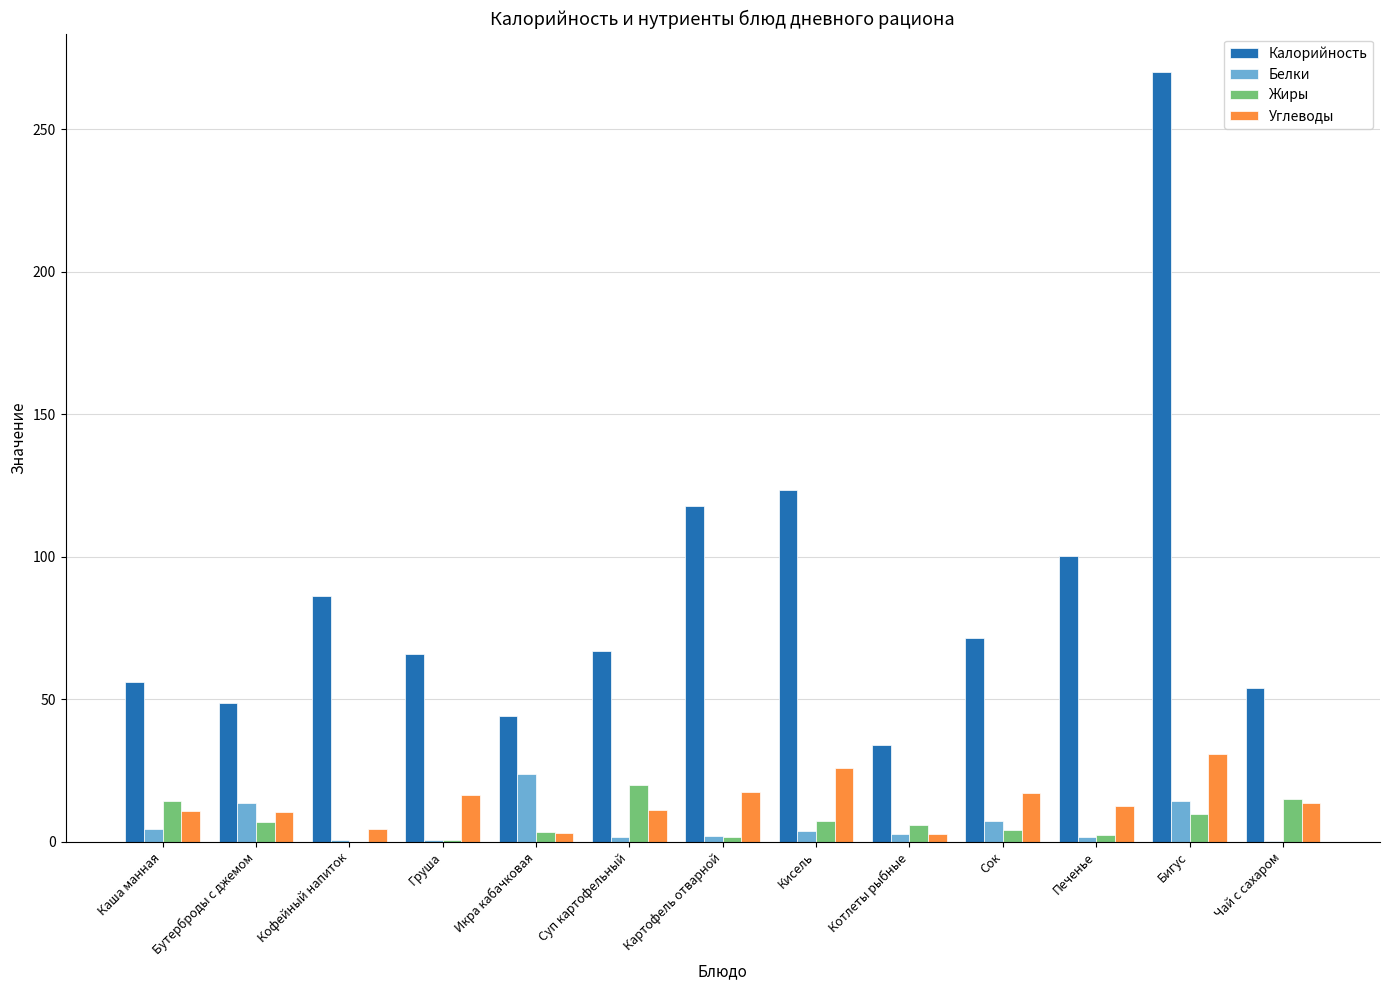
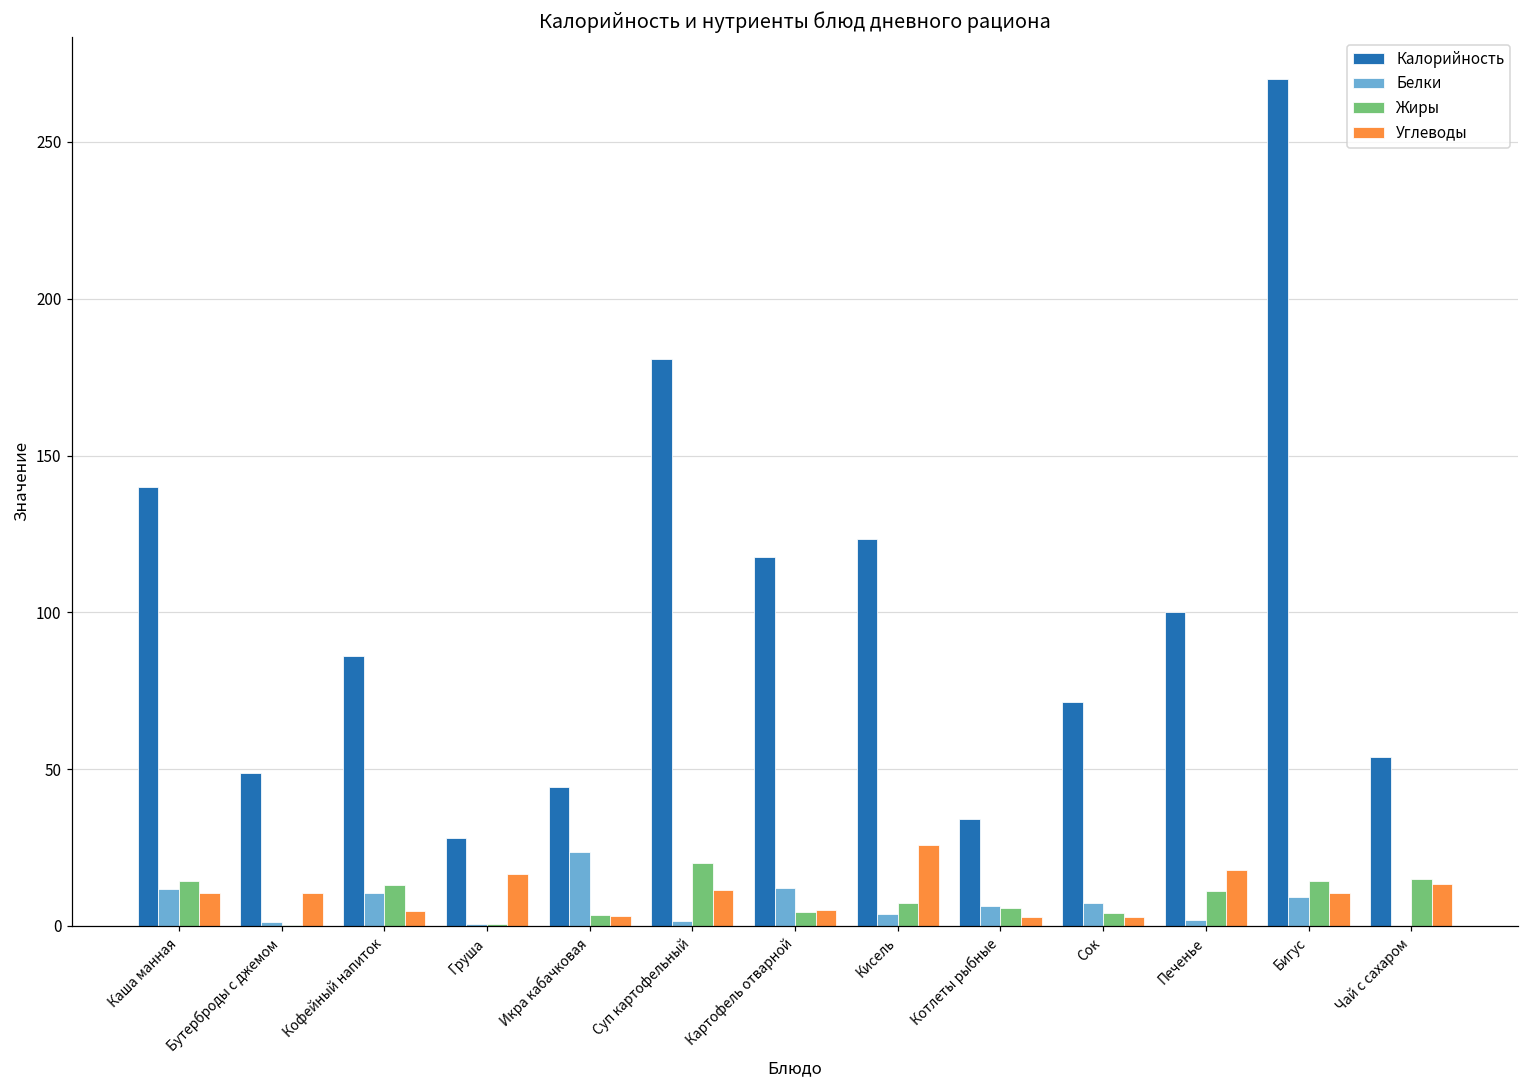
Калорийность, Каша манная: 56 -> 140
Белки, Каша манная: 5 -> 12
Белки, Бутерброды с джемом: 14 -> 1
Жиры, Бутерброды с джемом: 7 -> 0
Белки, Кофейный напиток: 1 -> 11
Жиры, Кофейный напиток: 0 -> 13
Калорийность, Груша: 66 -> 28
Калорийность, Суп картофельный: 67 -> 181
Белки, Картофель отварной: 2 -> 12
Жиры, Картофель отварной: 2 -> 4
Углеводы, Картофель отварной: 18 -> 5
Белки, Котлеты рыбные: 3 -> 6
Углеводы, Сок: 17 -> 3
Жиры, Печенье: 2 -> 11
Углеводы, Печенье: 13 -> 18
Белки, Бигус: 14 -> 9
Жиры, Бигус: 10 -> 14
Углеводы, Бигус: 31 -> 11
